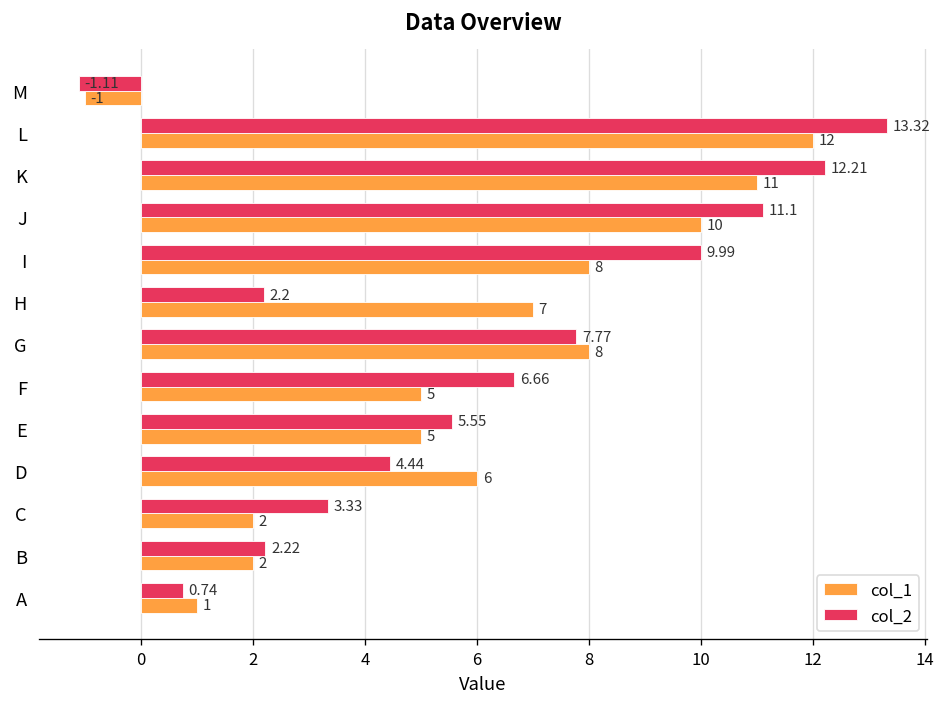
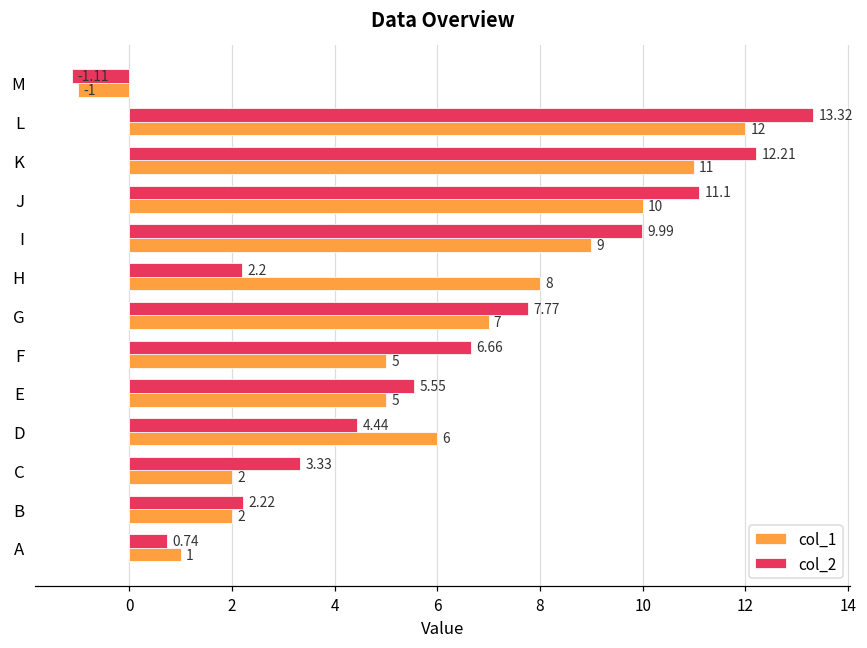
col_1, I: 8 -> 9
col_1, H: 7 -> 8
col_1, G: 8 -> 7
